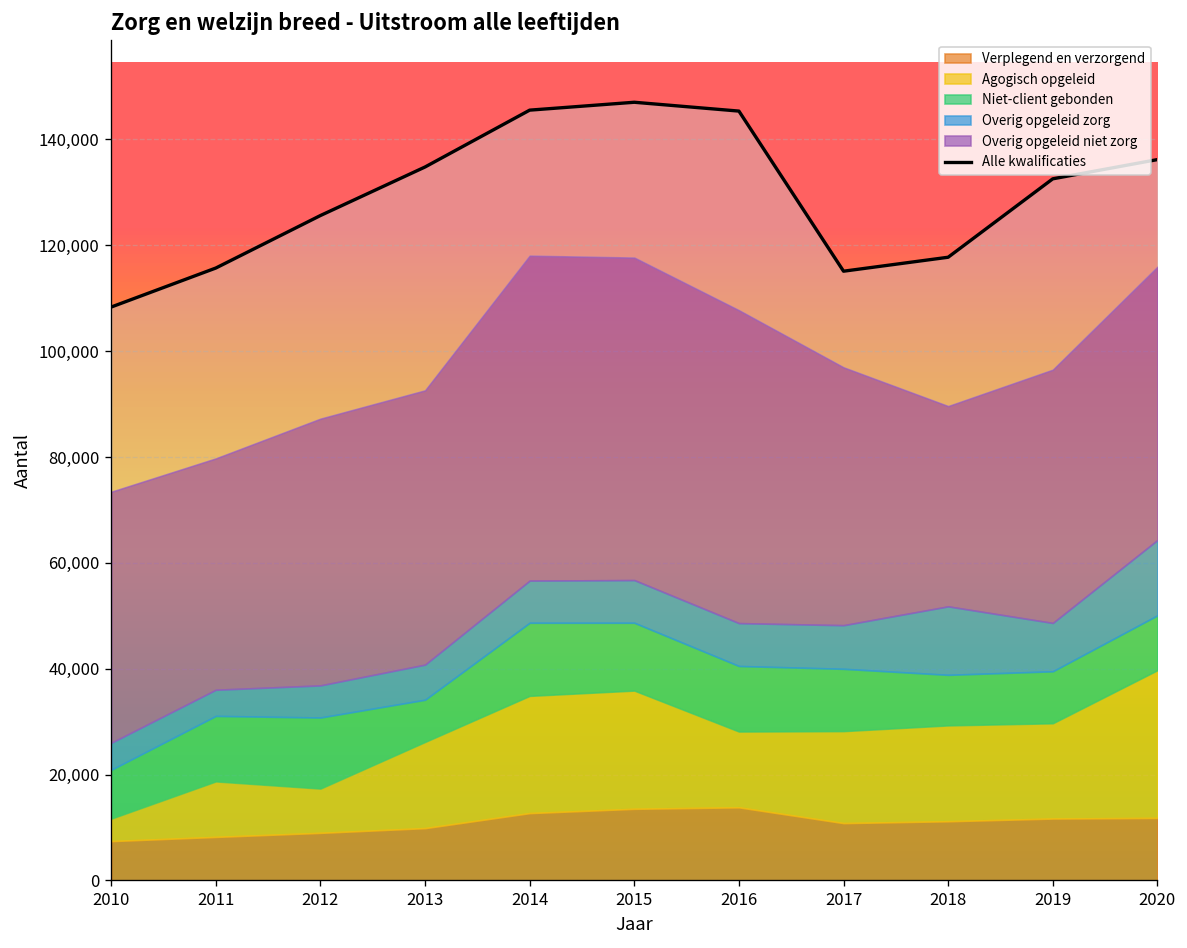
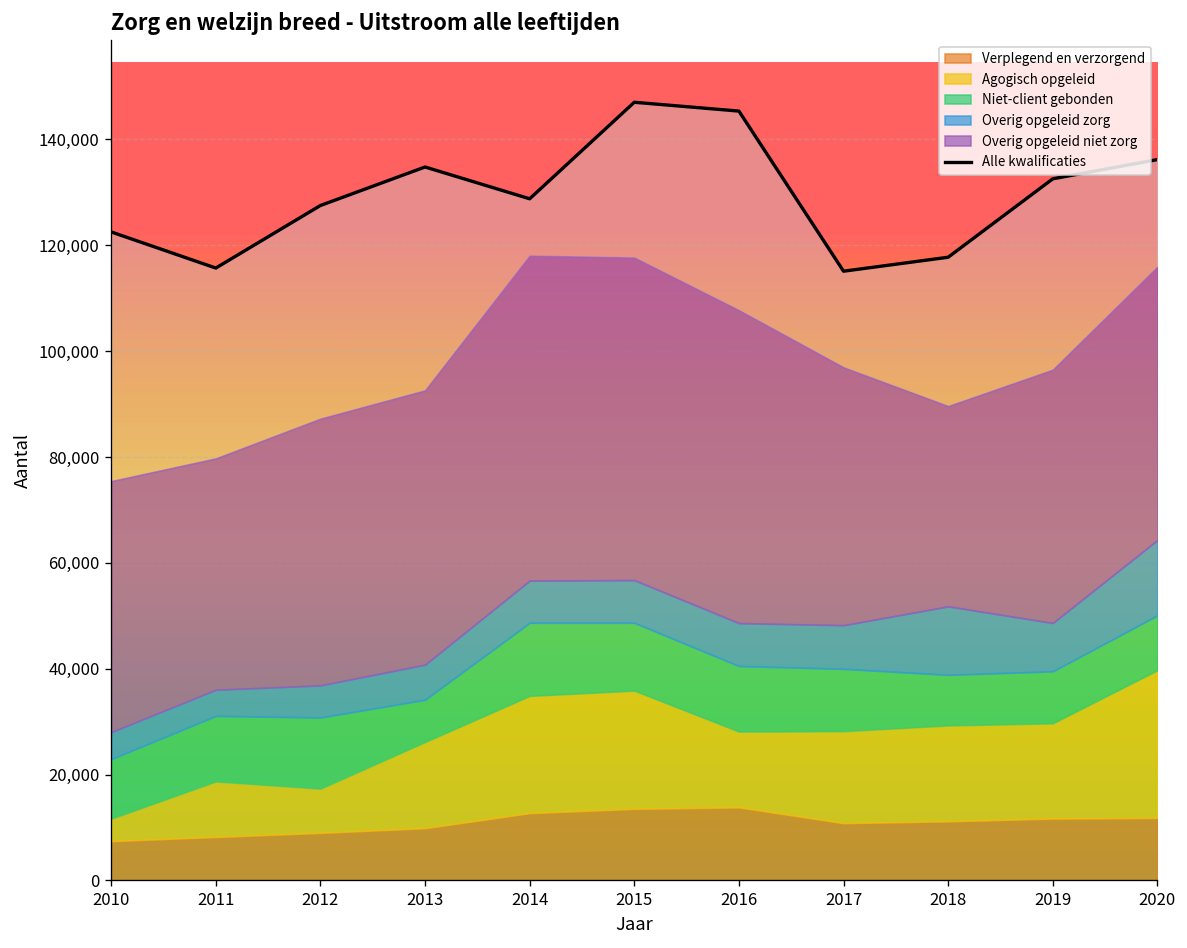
Alle kwalificaties, 2010: 108,000 -> 123,000
Niet-client gebonden, 2010: 9,000 -> 11,000
Alle kwalificaties, 2012: 126,000 -> 128,000
Alle kwalificaties, 2014: 146,000 -> 129,000
